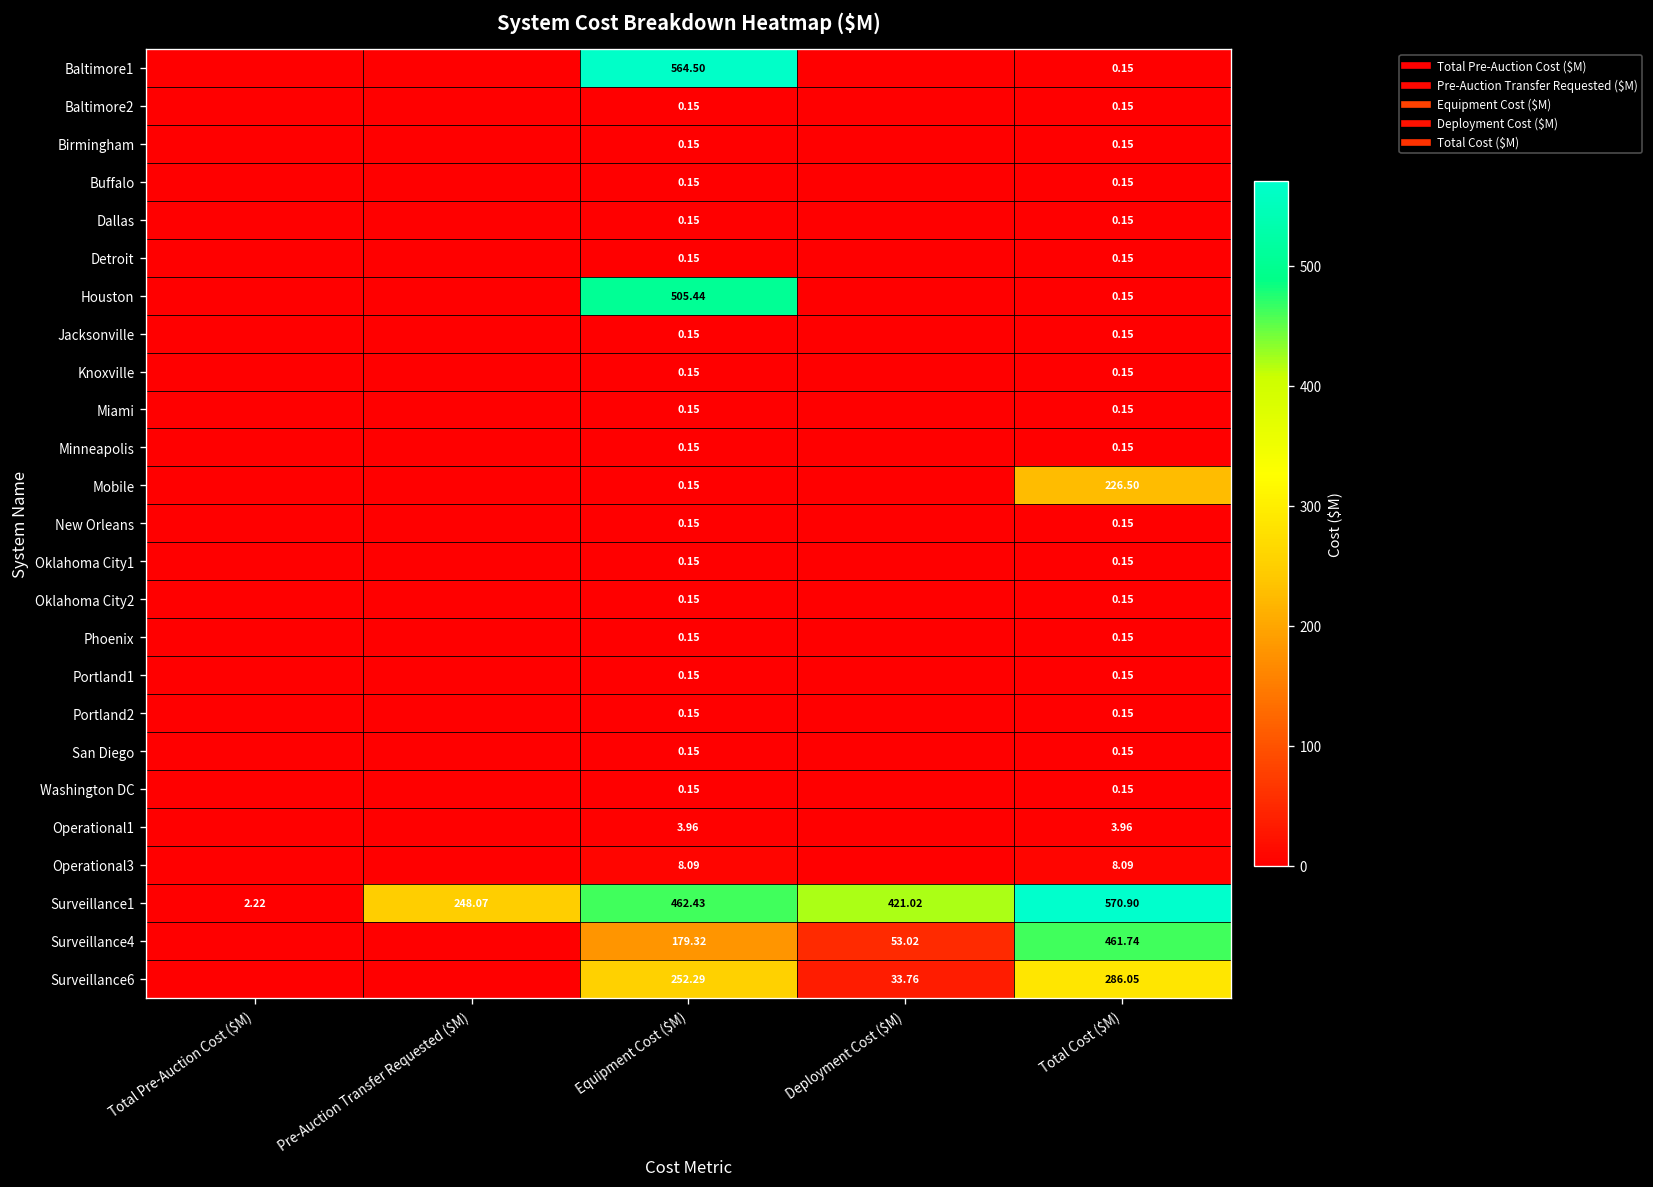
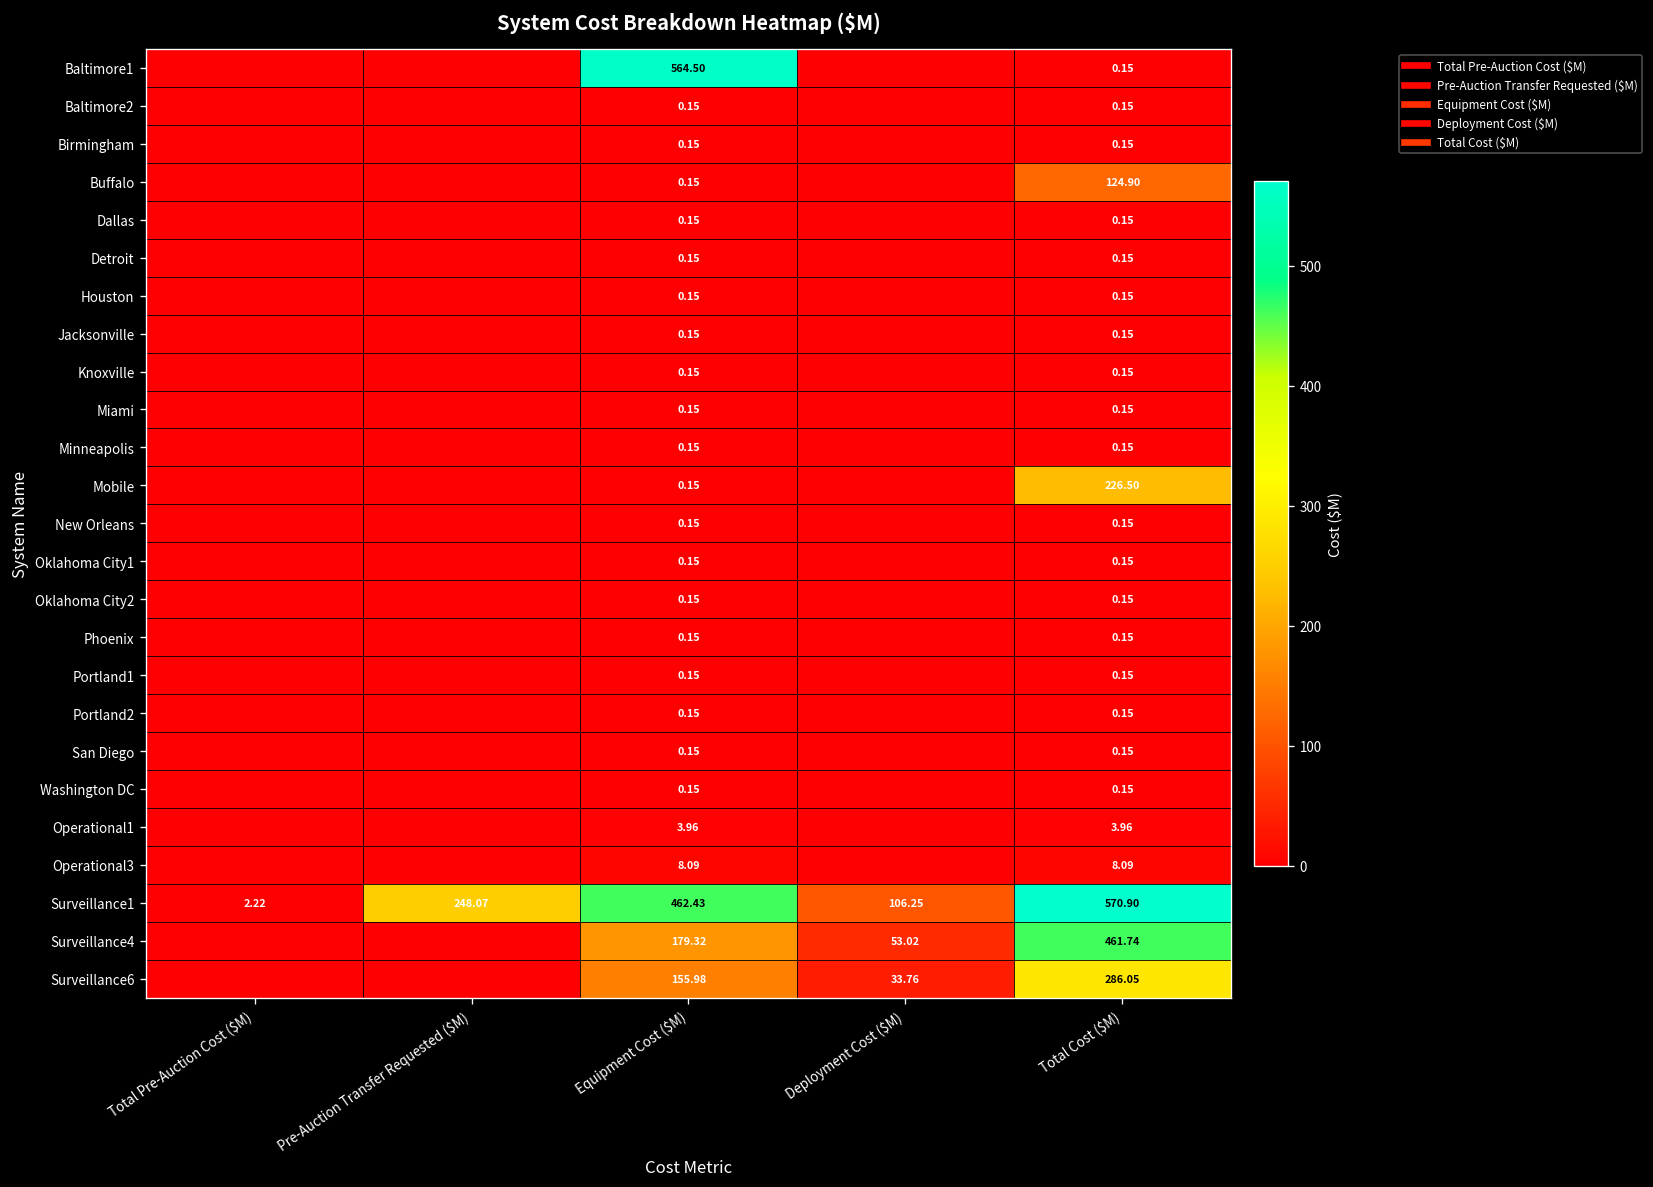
Buffalo, Total Cost ($M): 0.15 -> 124.90
Houston, Equipment Cost ($M): 505.44 -> 0.15
Surveillance1, Deployment Cost ($M): 421.02 -> 106.25
Surveillance6, Equipment Cost ($M): 252.29 -> 155.98
